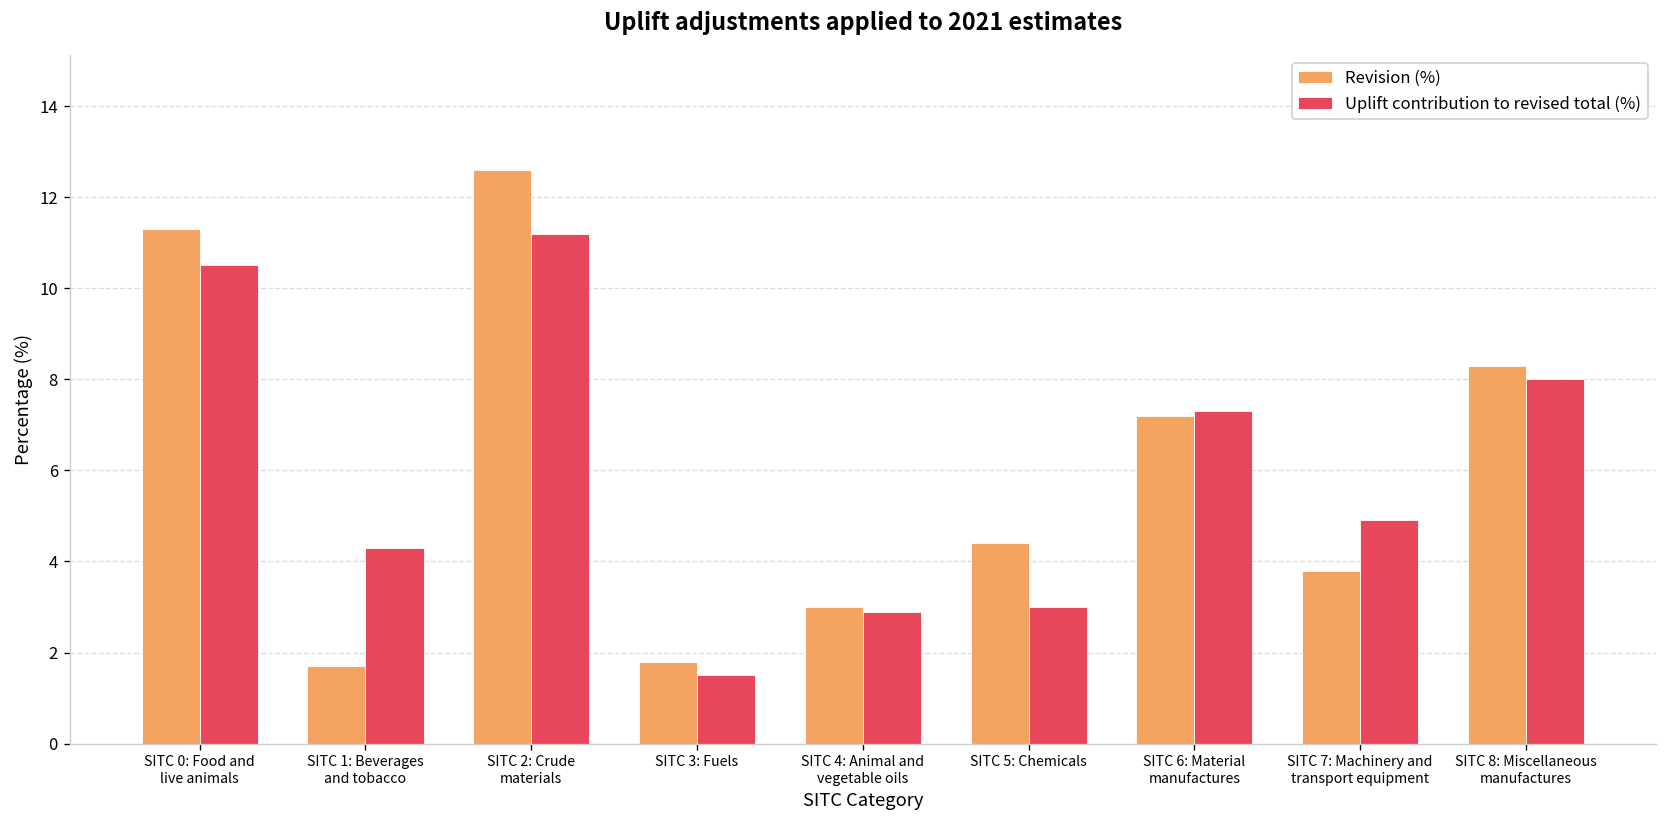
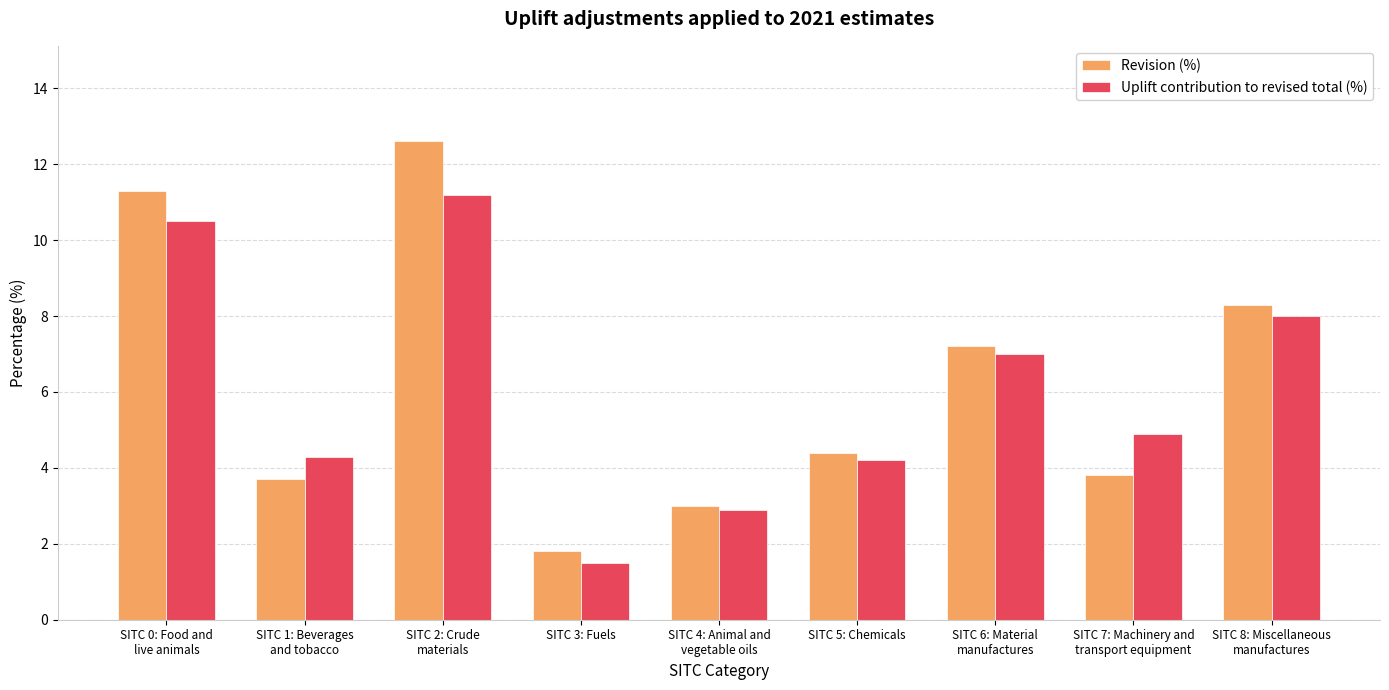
Revision (%), SITC 1: Beverages and tobacco: 1.7 -> 3.7
Uplift contribution to revised total (%), SITC 5: Chemicals: 3.0 -> 4.2
Uplift contribution to revised total (%), SITC 6: Material manufactures: 7.3 -> 7.0
